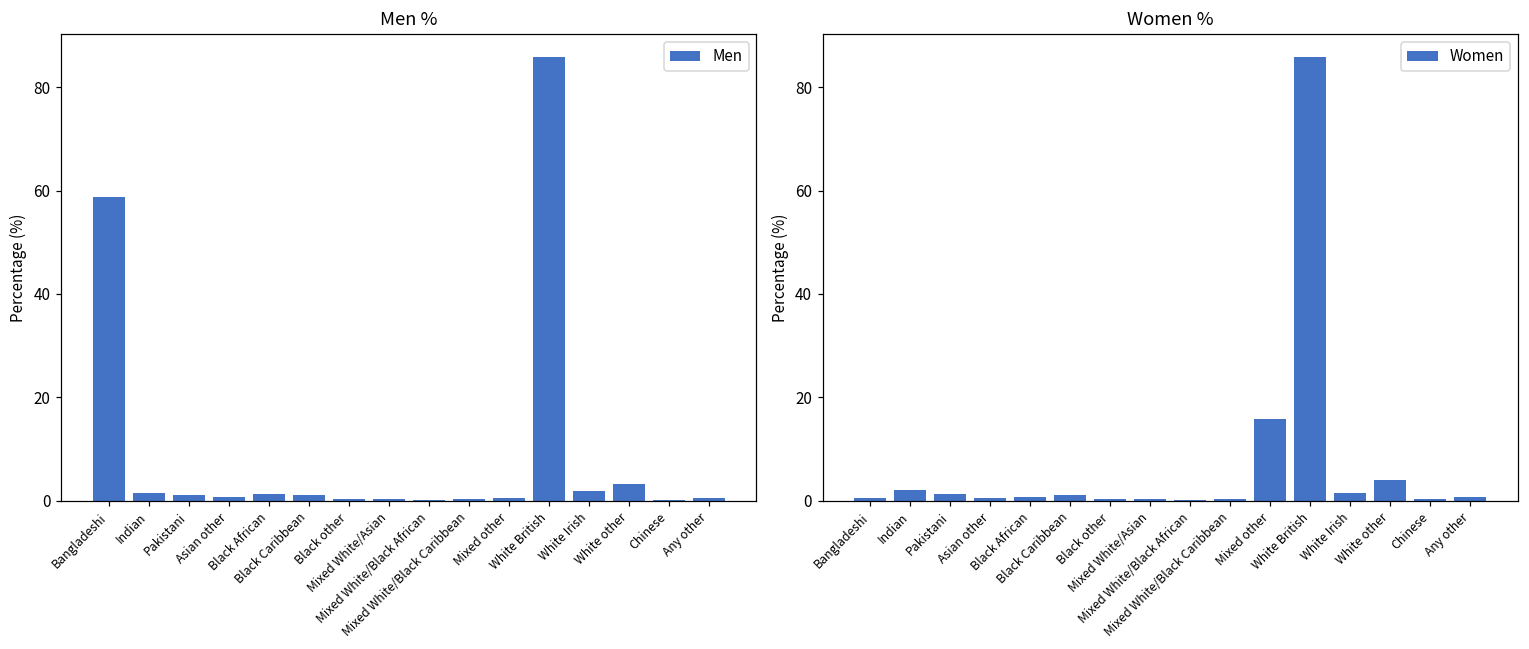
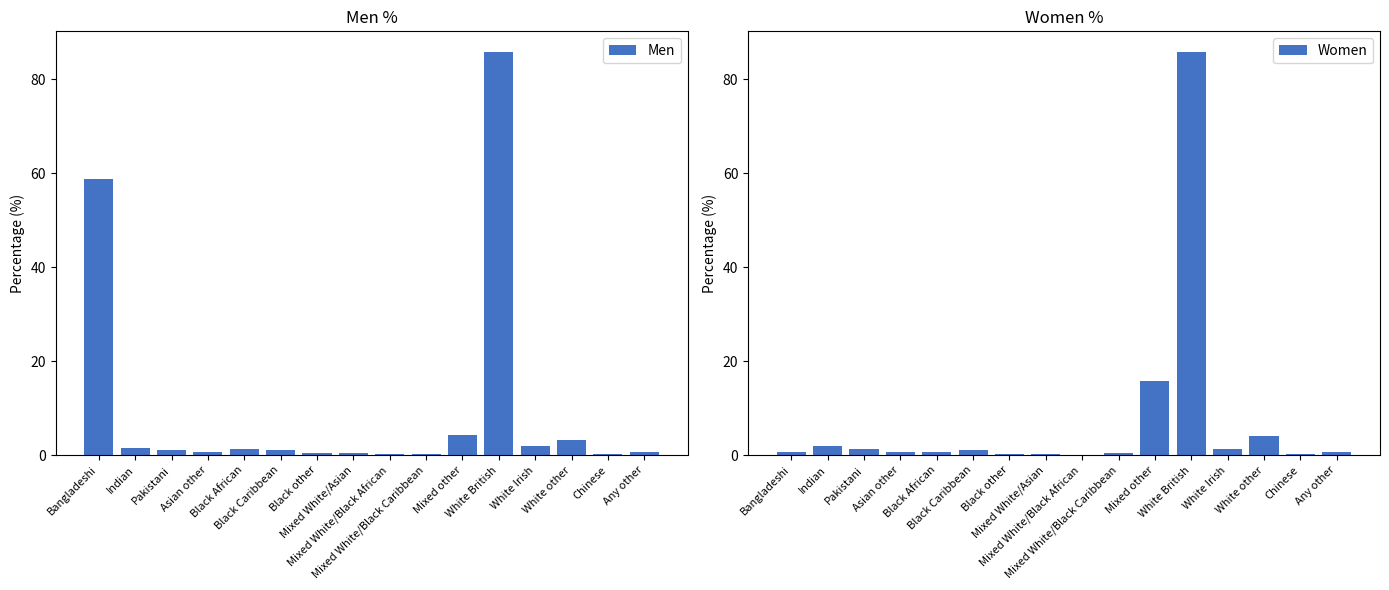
Men %, Mixed other: 1 -> 4
